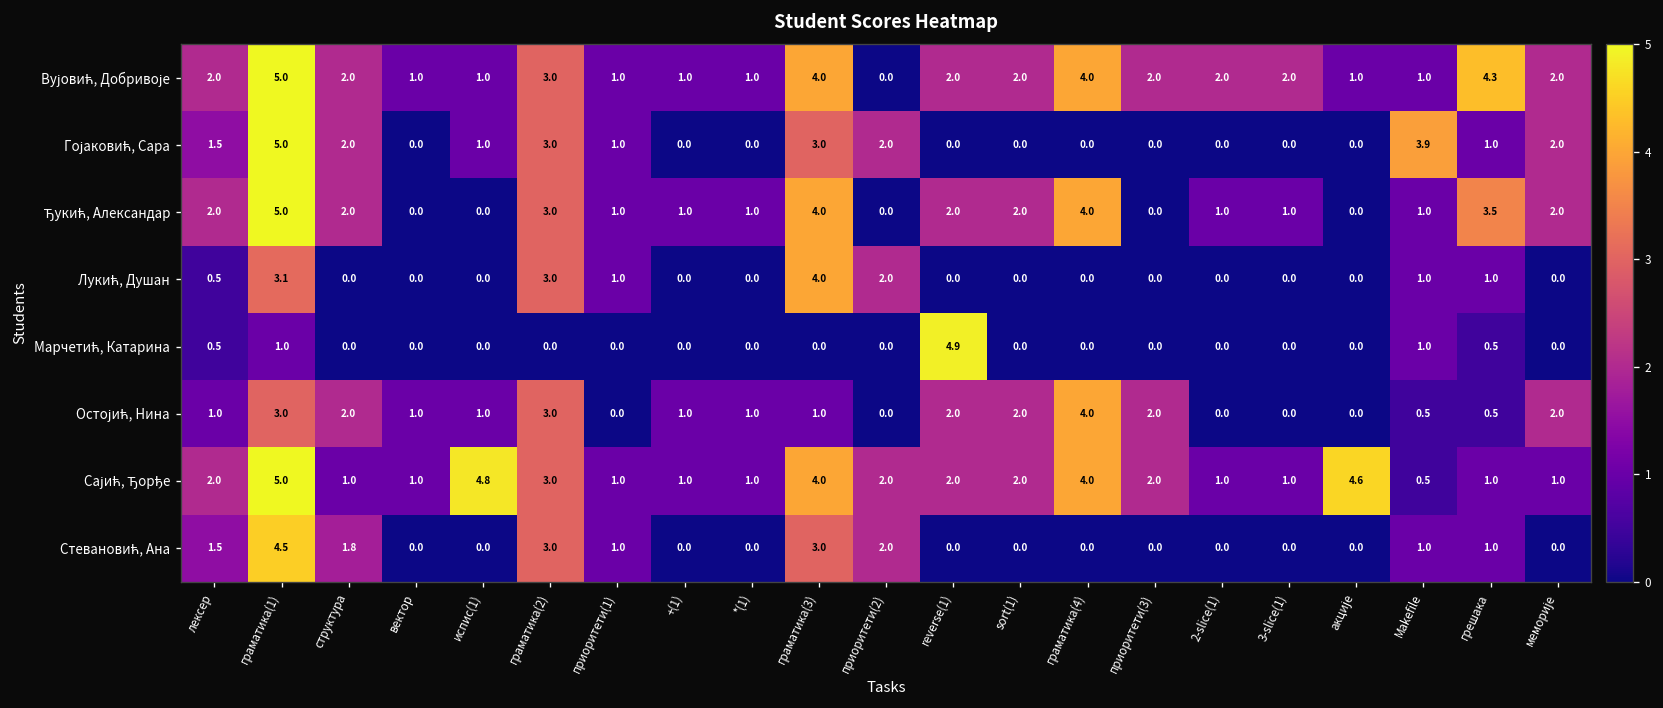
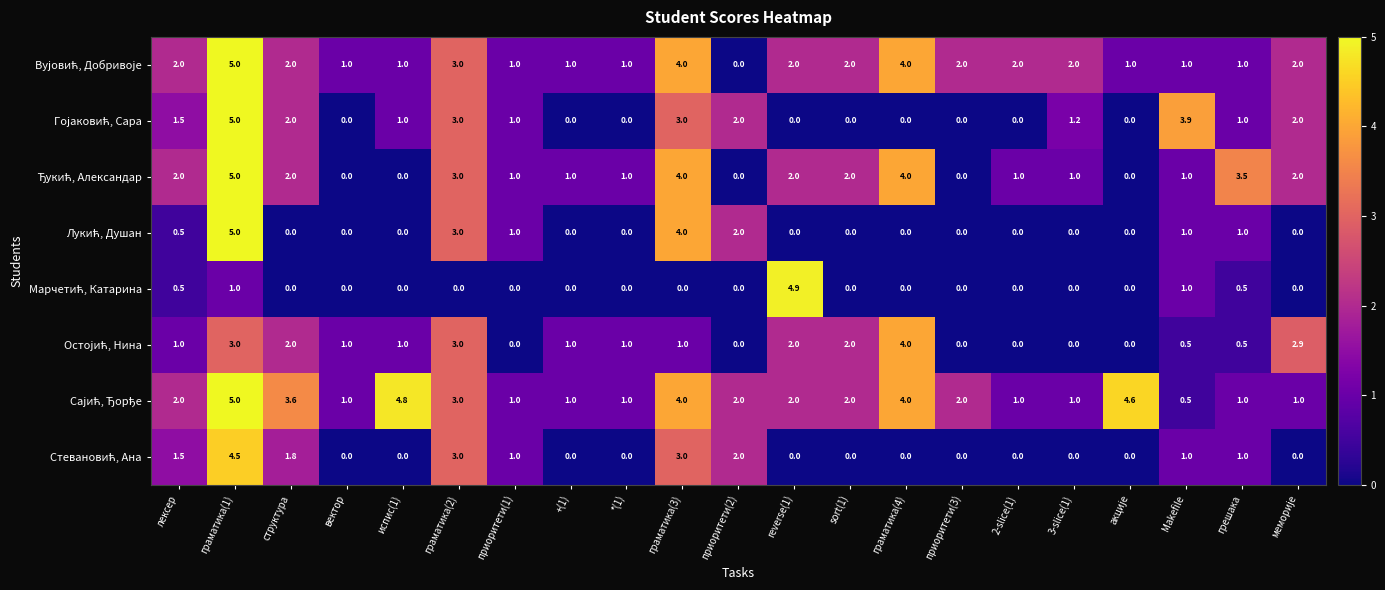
Вујовић, Добривоје, грешака: 4.3 -> 1.0
Гојаковић, Сара, 3-slice(1): 0.0 -> 1.2
Лукић, Душан, граматика(1): 3.1 -> 5.0
Остојић, Нина, приоритети(3): 2.0 -> 0.0
Остојић, Нина, меморије: 2.0 -> 2.9
Сајић, Ђорђе, структура: 1.0 -> 3.6
